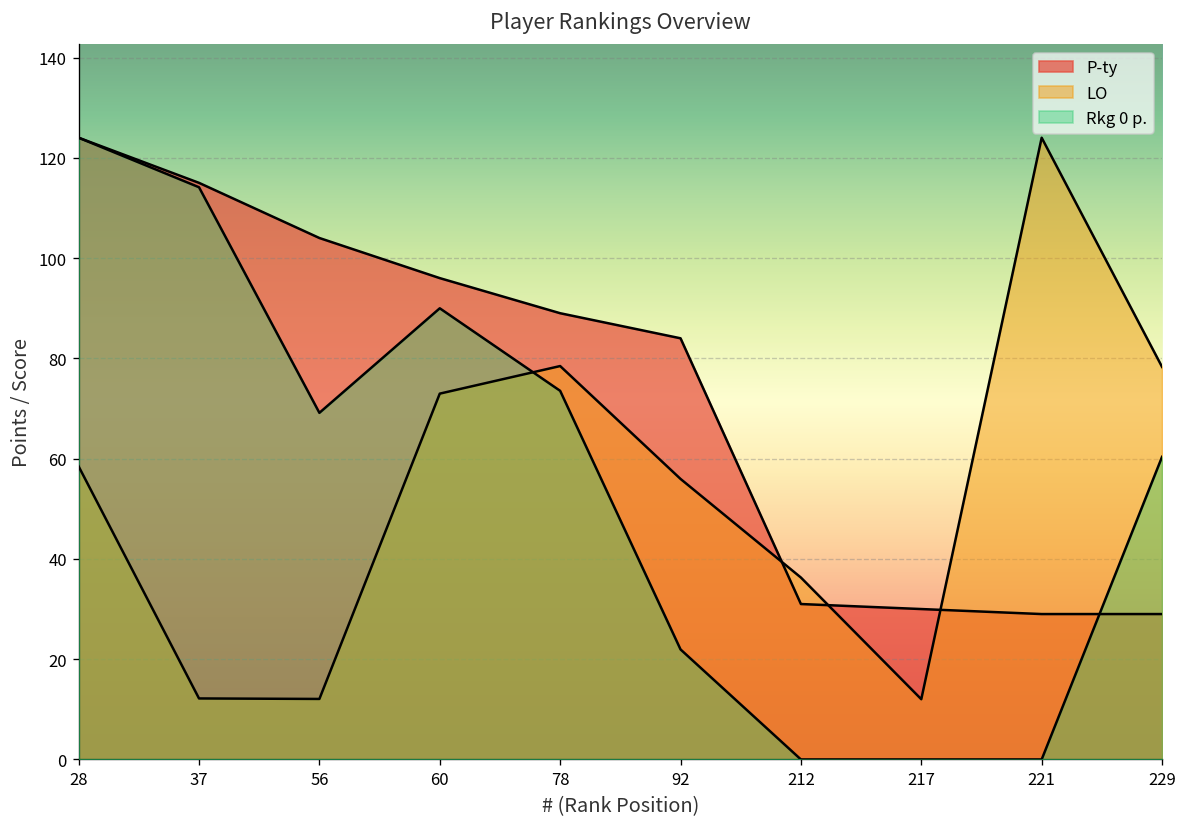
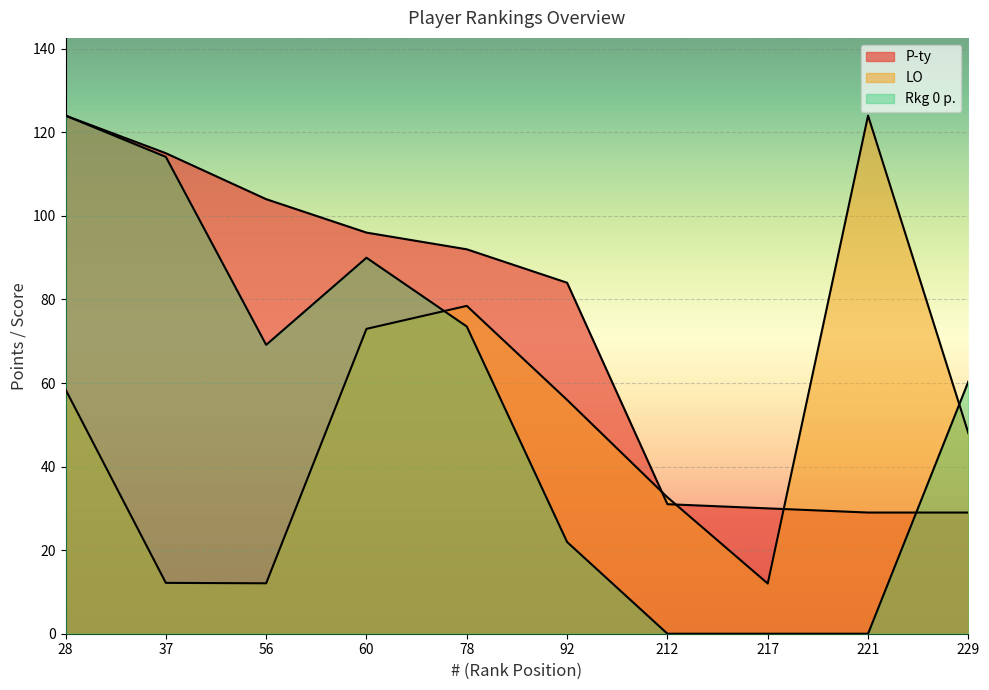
P-ty, 78: 89 -> 92
LO, 212: 36 -> 33
LO, 229: 78 -> 48
